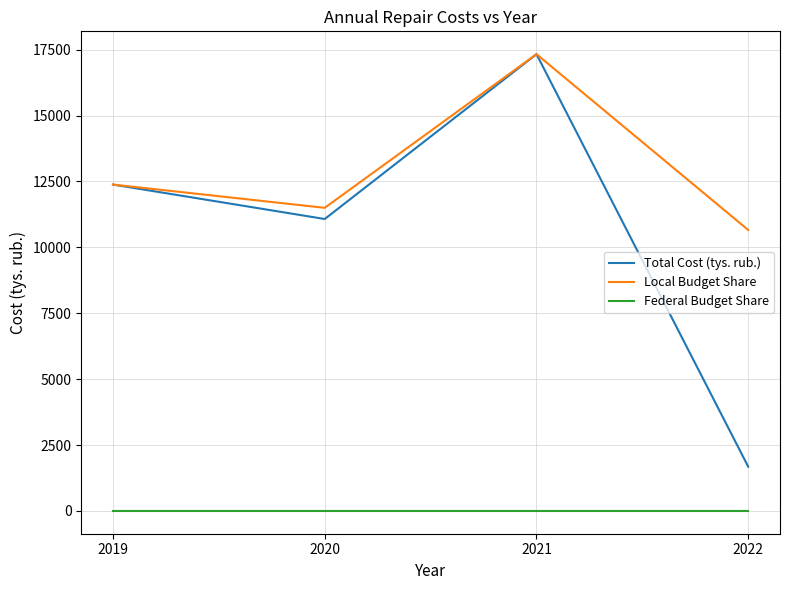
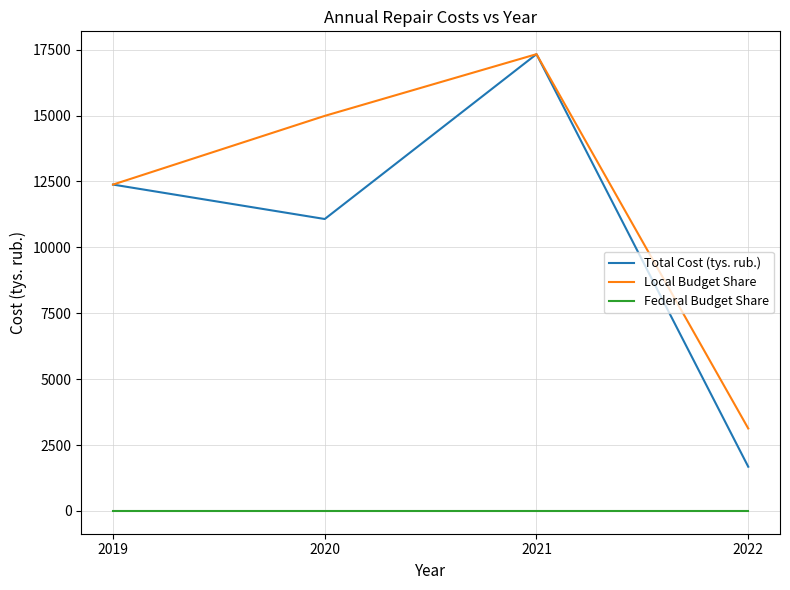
Local Budget Share, 2020: 11500 -> 15000
Local Budget Share, 2022: 10700 -> 3100
